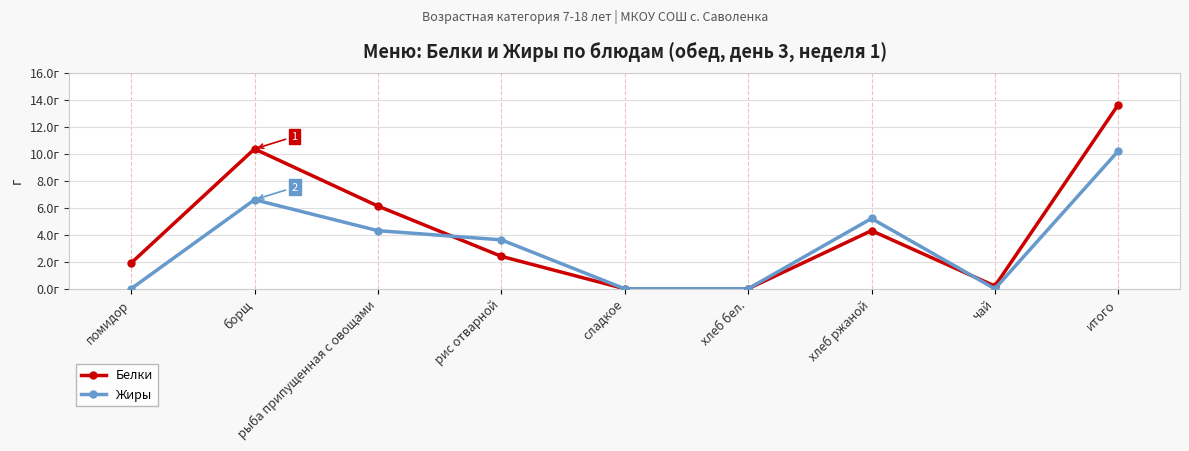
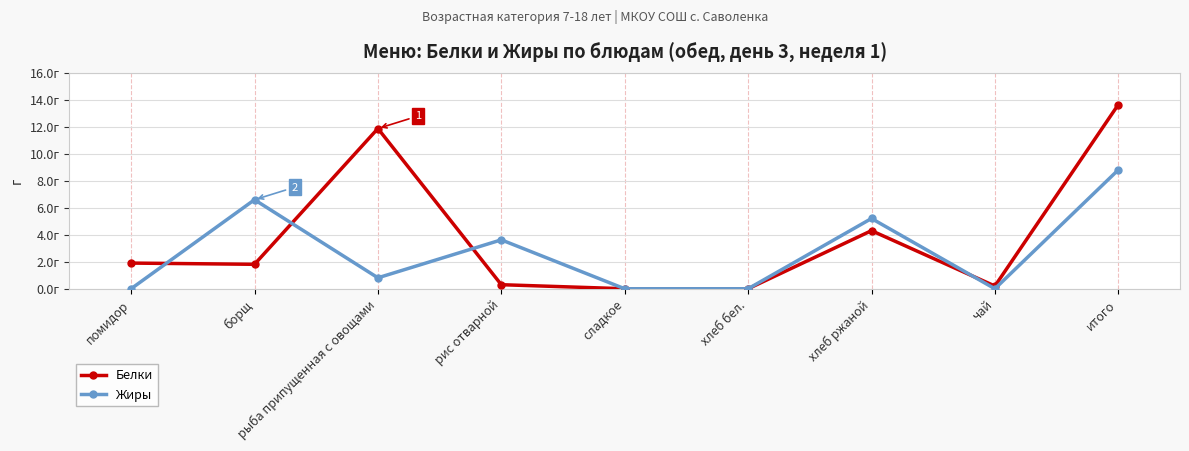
Белки, борщ: 10.4г -> 1.8г
Белки, рыба припущенная с овощами: 6.1г -> 11.9г
Жиры, рыба припущенная с овощами: 4.3г -> 0.8г
Белки, рис отварной: 2.4г -> 0.3г
Жиры, итого: 10.2г -> 8.8г
